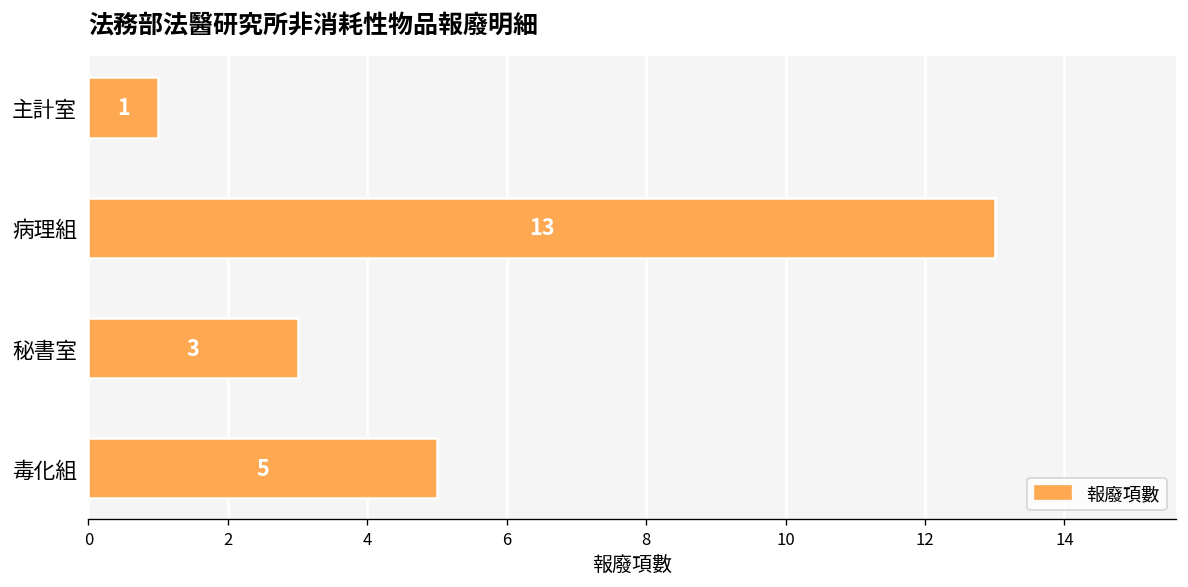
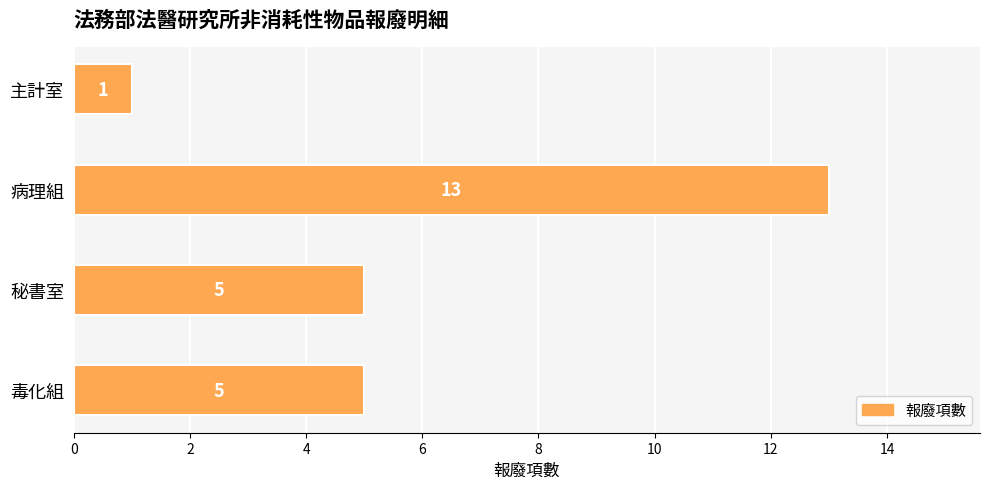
秘書室: 3 -> 5
